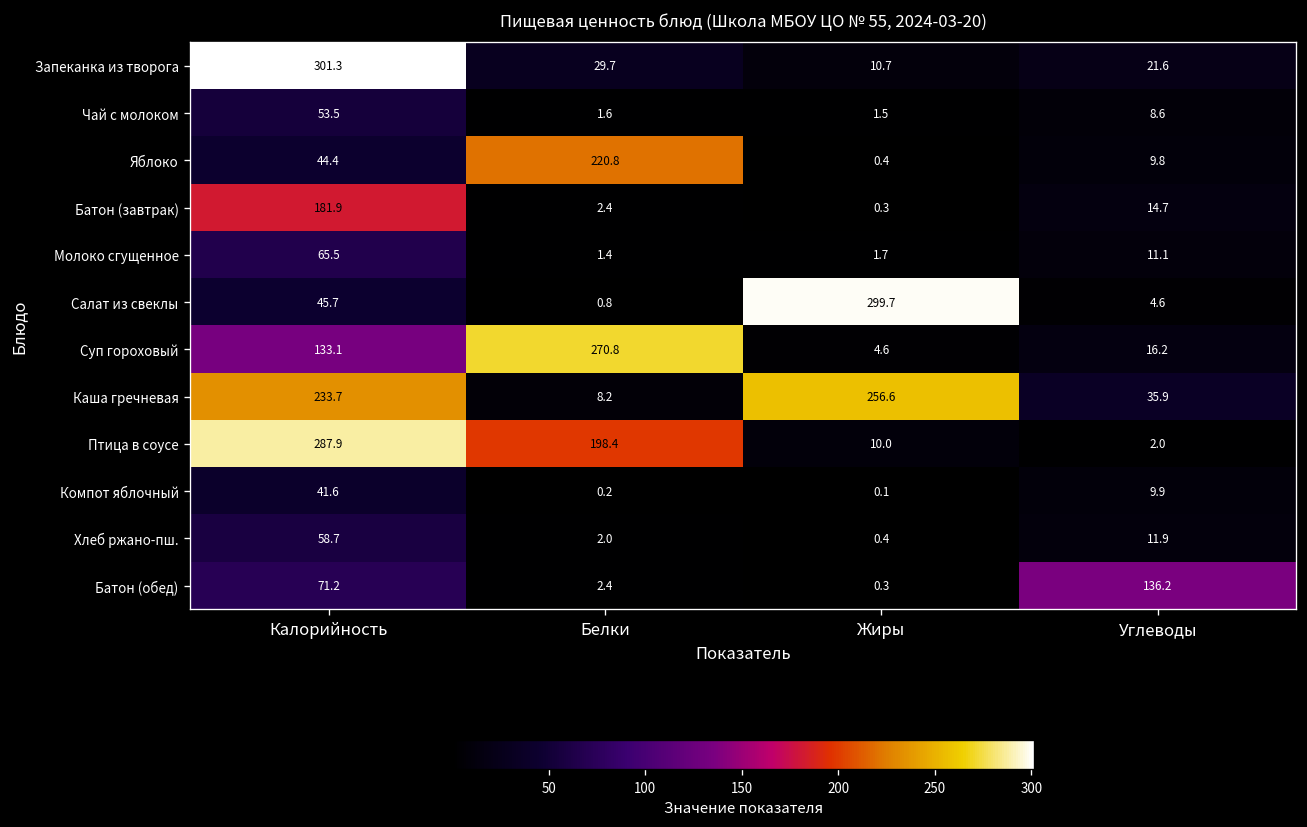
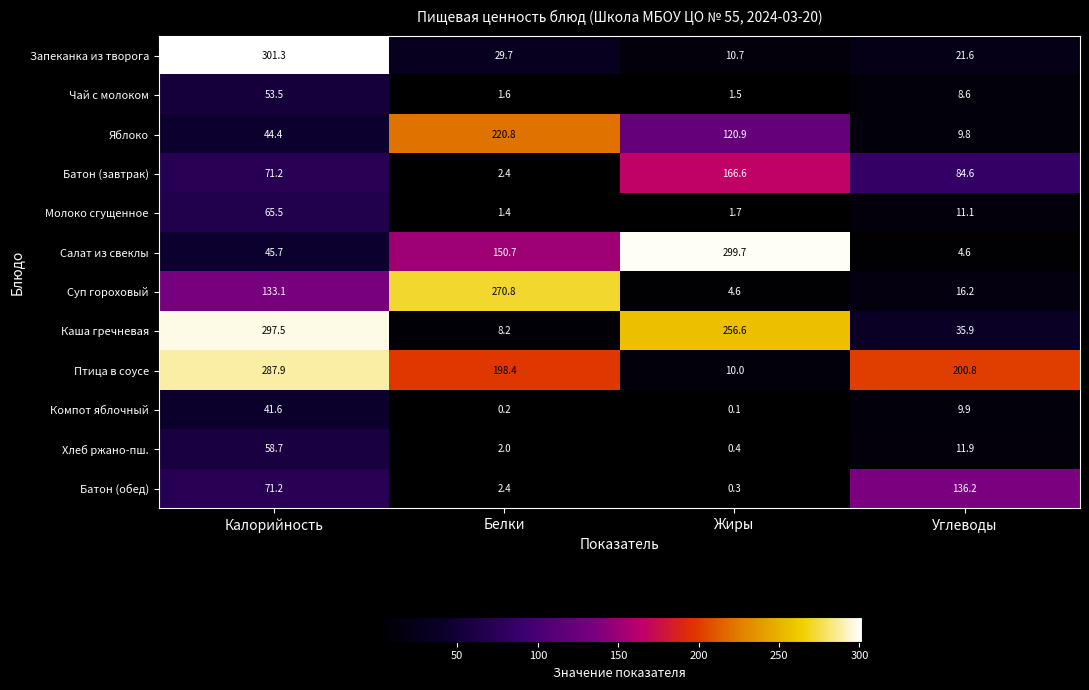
Яблоко, Жиры: 0.4 -> 120.9
Батон (завтрак), Калорийность: 181.9 -> 71.2
Батон (завтрак), Жиры: 0.3 -> 166.6
Батон (завтрак), Углеводы: 14.7 -> 84.6
Салат из свеклы, Белки: 0.8 -> 150.7
Каша гречневая, Калорийность: 233.7 -> 297.5
Птица в соусе, Углеводы: 2.0 -> 200.8
